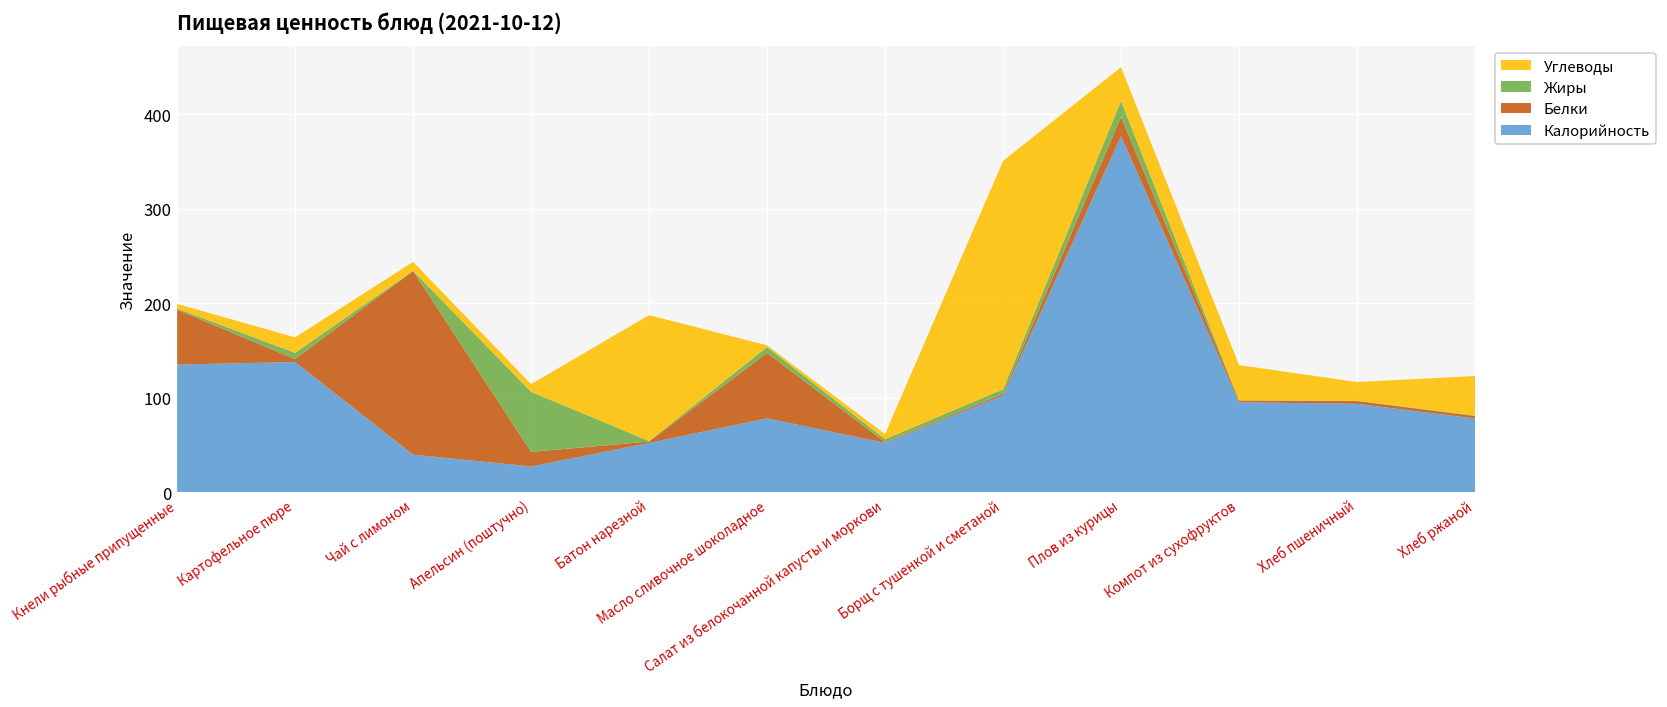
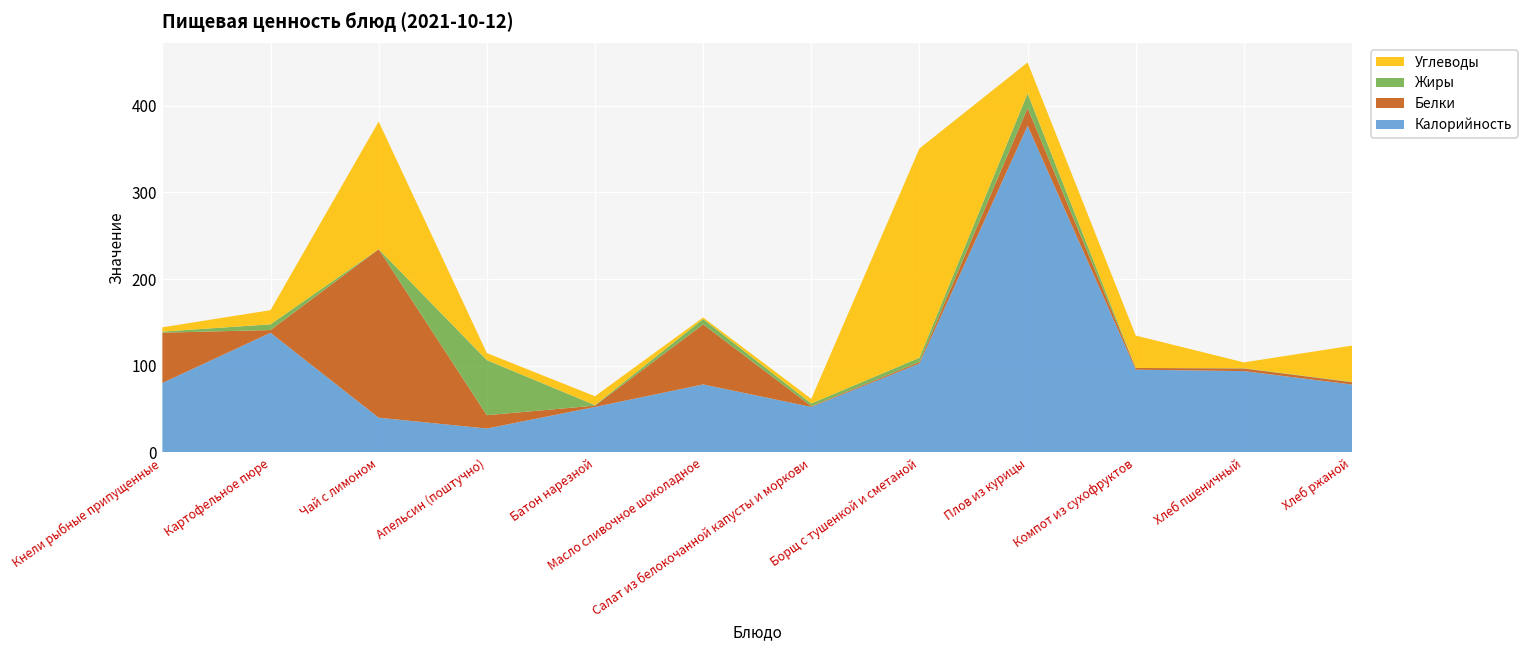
Калорийность, Кнели рыбные припущенные: 140 -> 80
Углеводы, Чай с лимоном: 10 -> 150
Углеводы, Батон нарезной: 130 -> 10
Углеводы, Хлеб пшеничный: 20 -> 10
